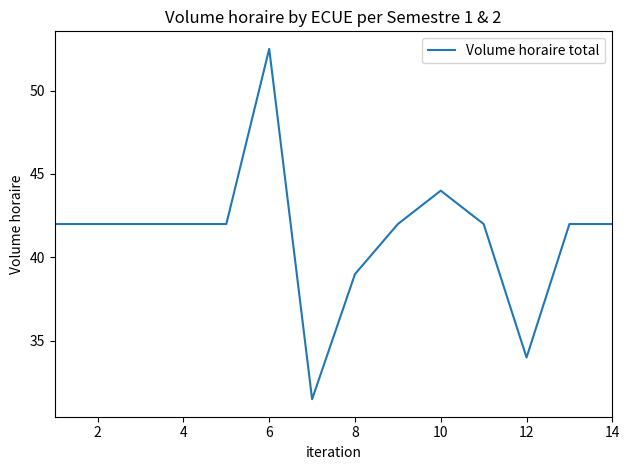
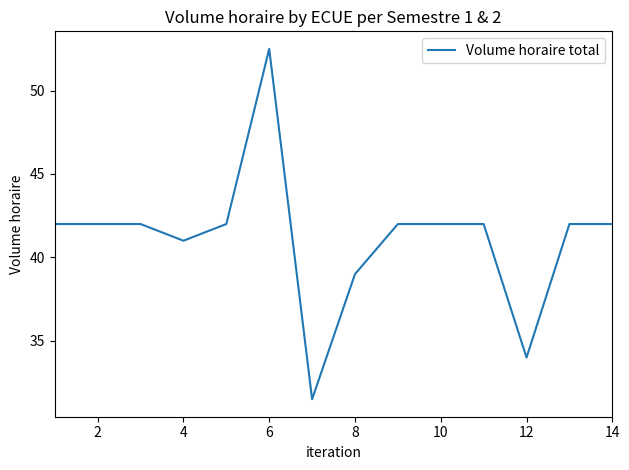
4: 42 -> 41
10: 44 -> 42
